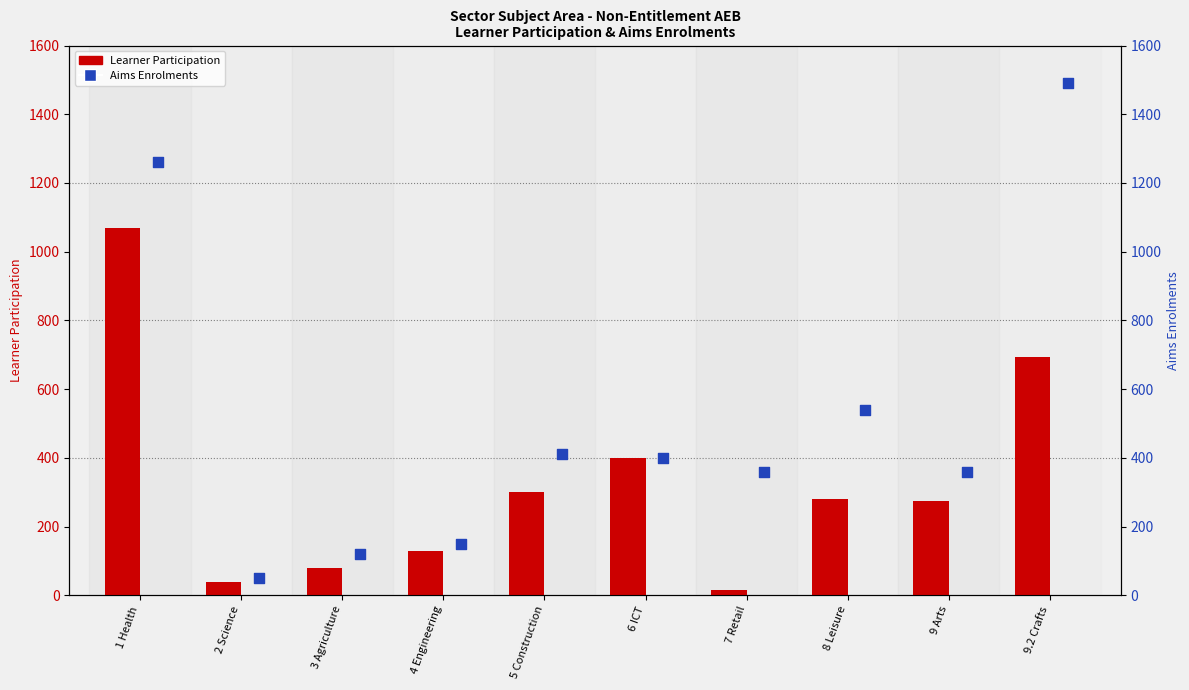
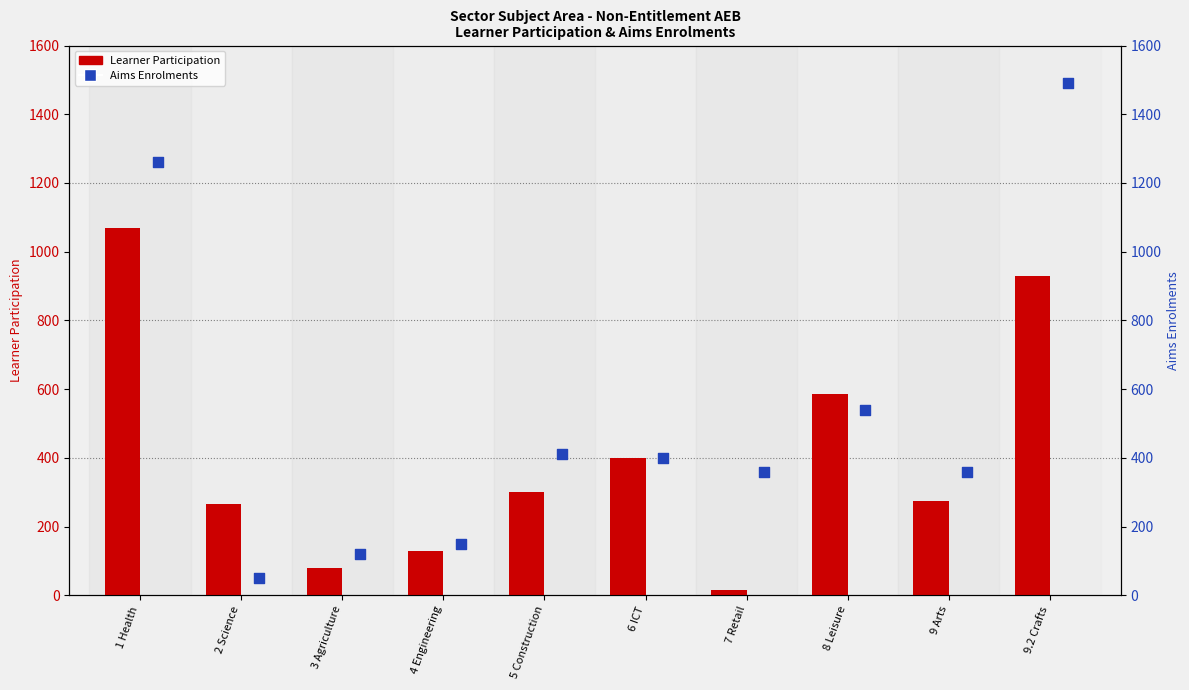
Learner Participation, 2 Science: 40 -> 270
Learner Participation, 8 Leisure: 280 -> 590
Learner Participation, 9.2 Crafts: 690 -> 930
